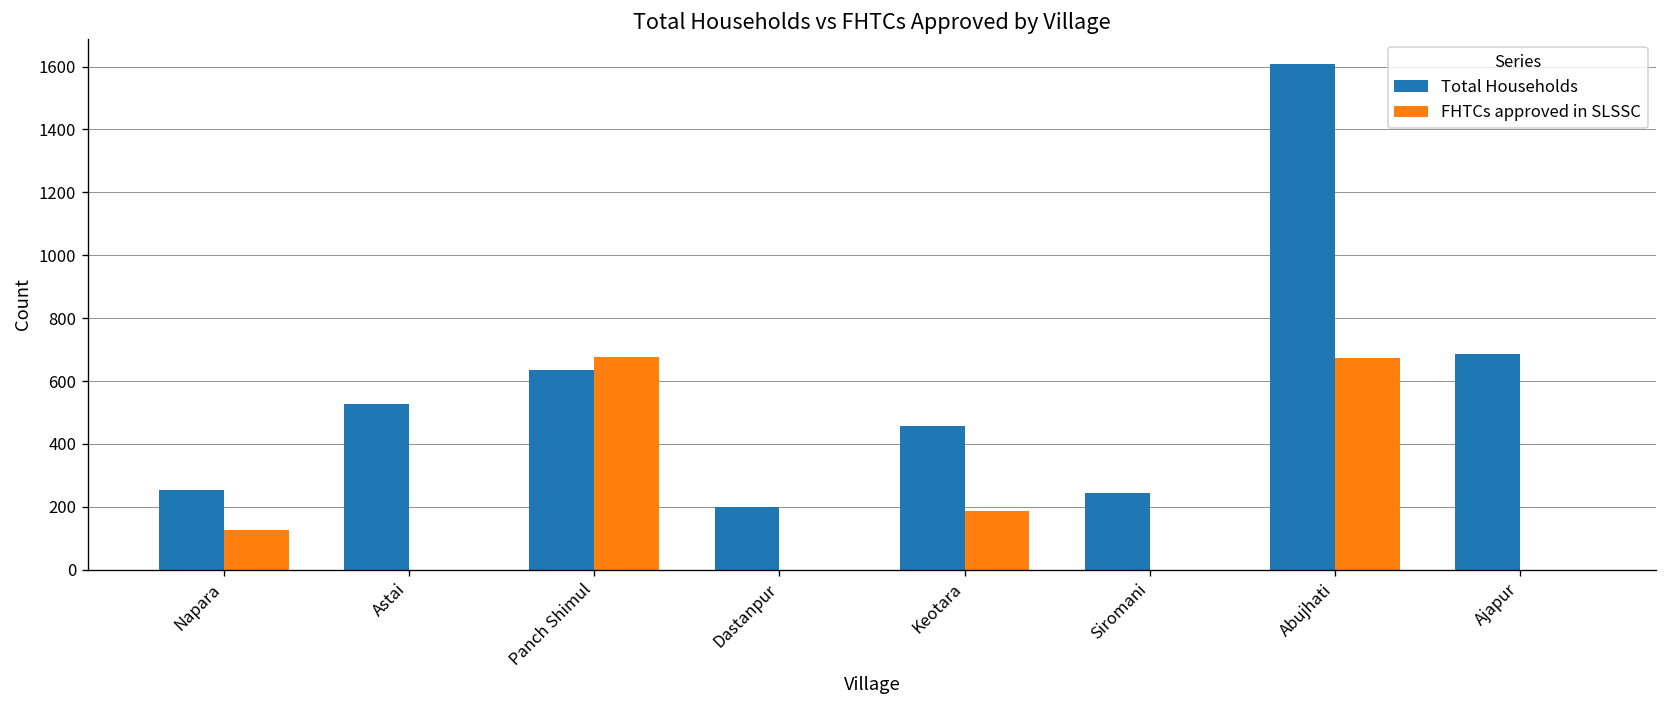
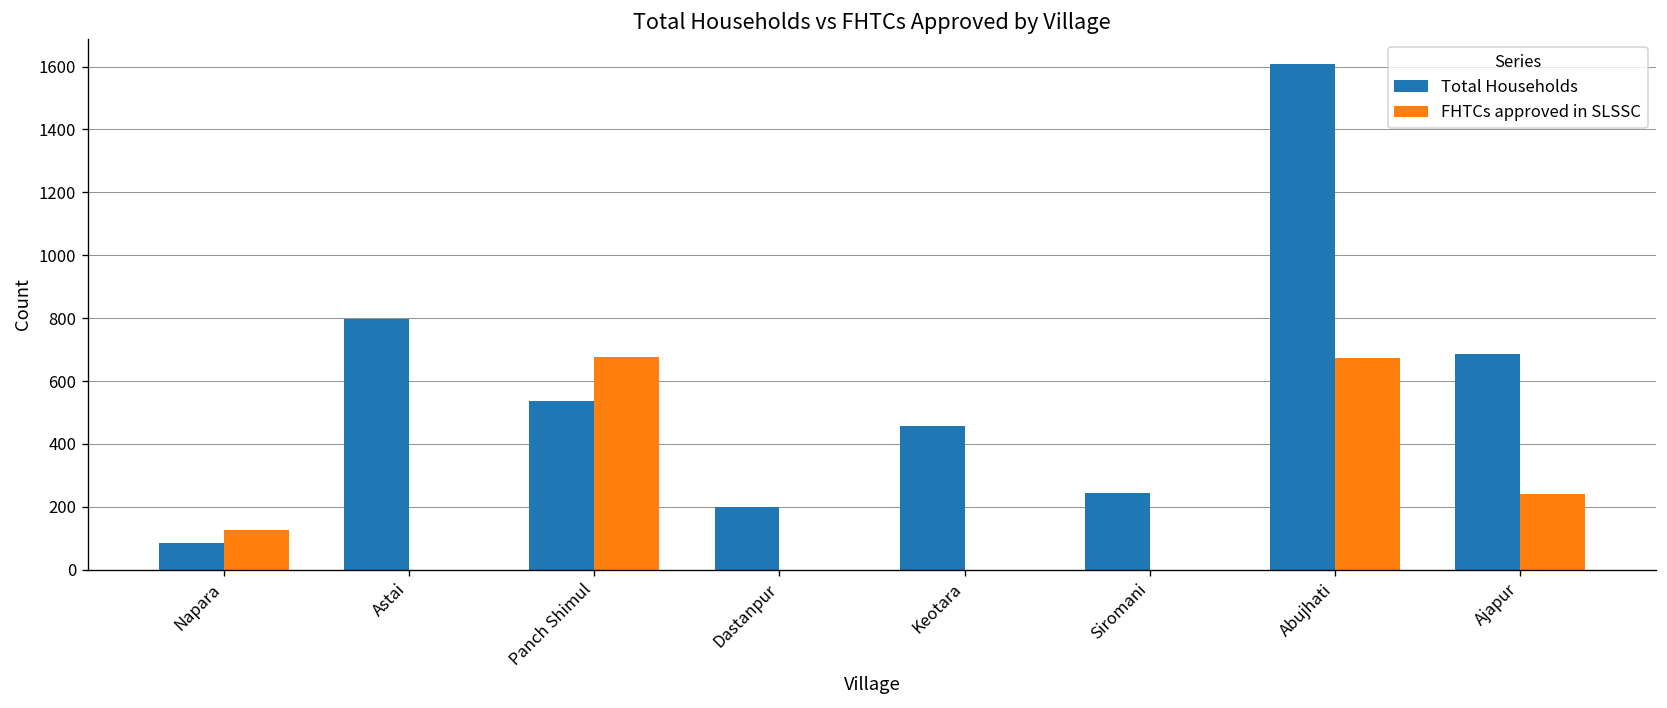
Total Households, Napara: 250 -> 90
Total Households, Astai: 530 -> 800
Total Households, Panch Shimul: 640 -> 540
FHTCs approved in SLSSC, Keotara: 190 -> 0
FHTCs approved in SLSSC, Ajapur: 0 -> 240
